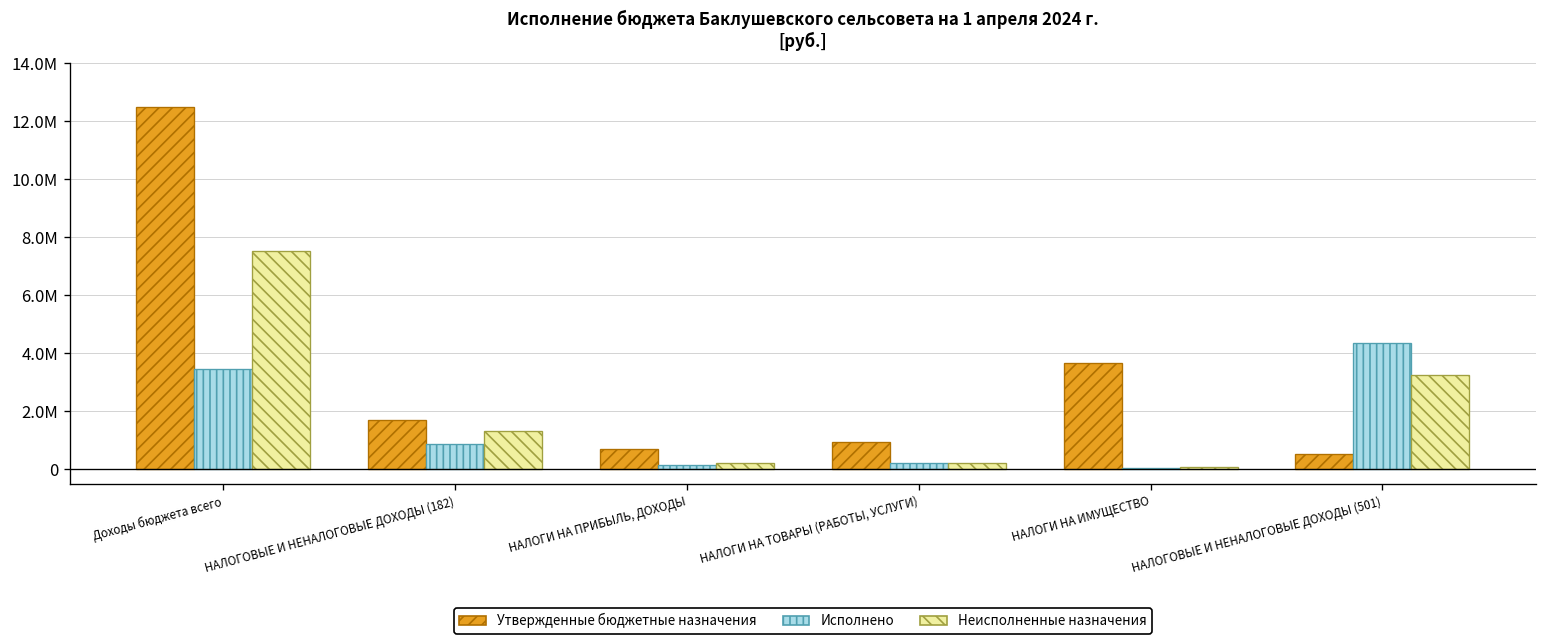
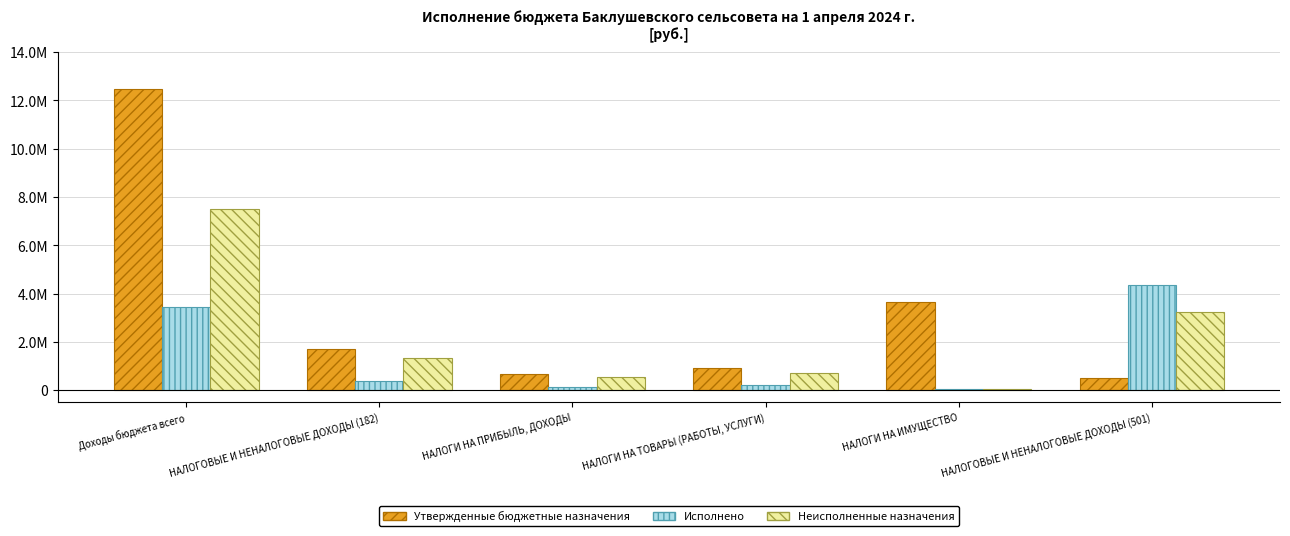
Исполнено, НАЛОГОВЫЕ И НЕНАЛОГОВЫЕ ДОХОДЫ (182): 900000 -> 400000
Неисполненные назначения, НАЛОГИ НА ПРИБЫЛЬ, ДОХОДЫ: 200000 -> 600000
Неисполненные назначения, НАЛОГИ НА ТОВАРЫ (РАБОТЫ, УСЛУГИ): 200000 -> 700000
